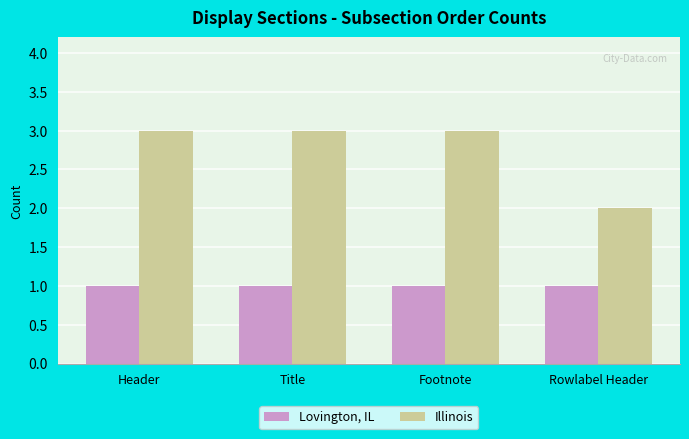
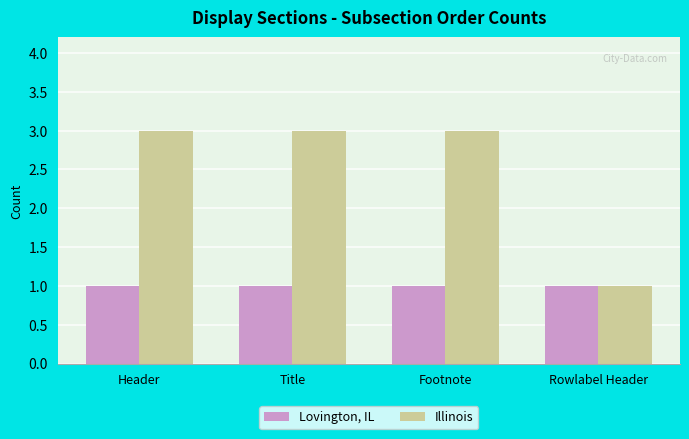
Illinois, Rowlabel Header: 2 -> 1
